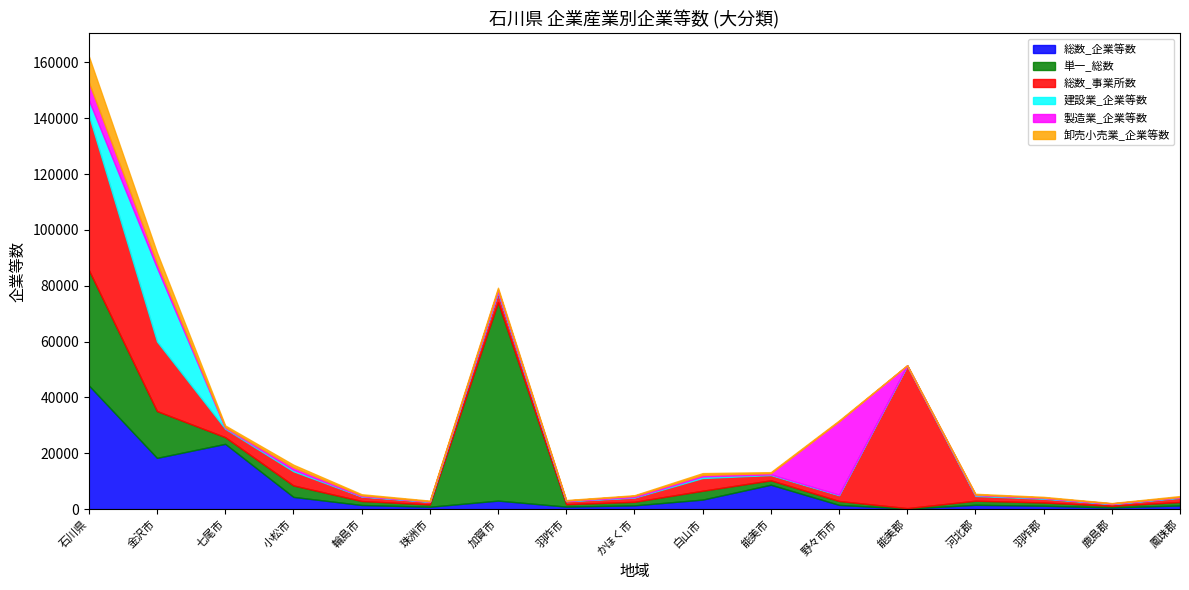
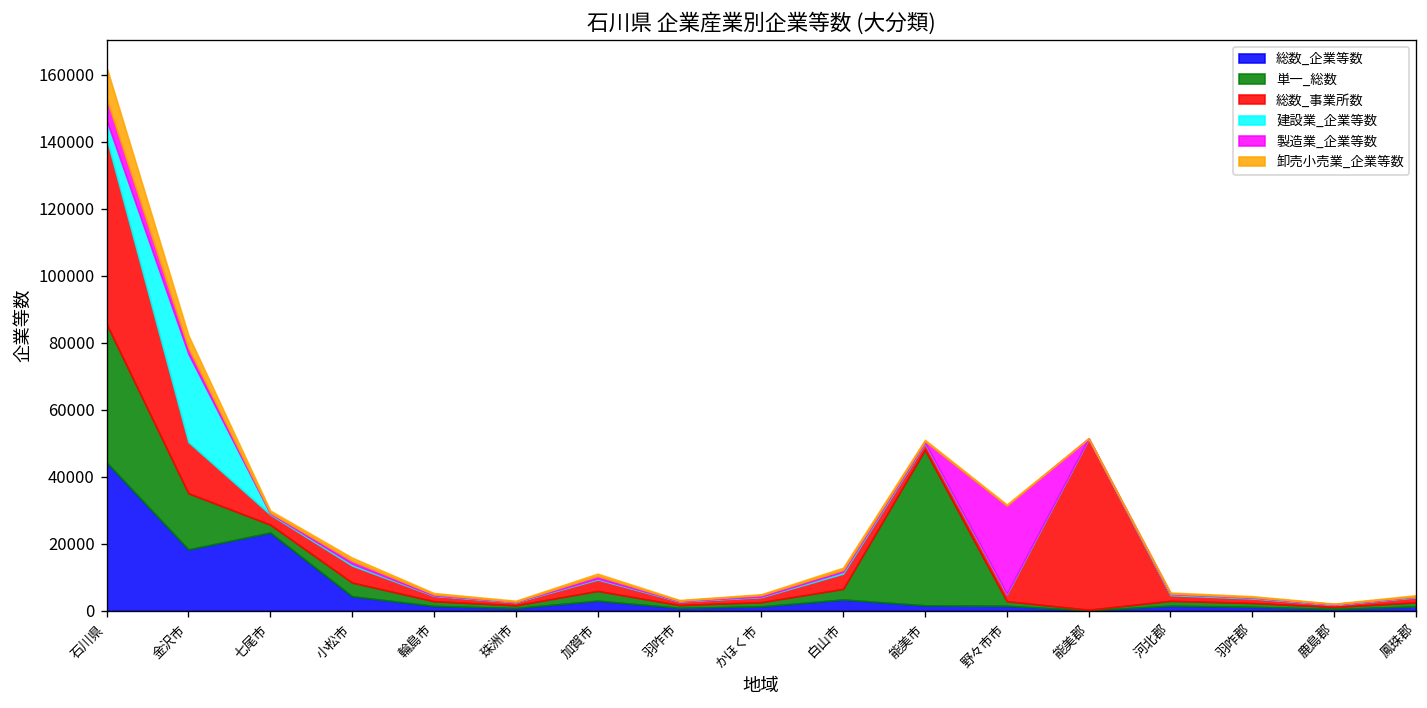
総数_事業所数, 金沢市: 25000 -> 15000
単一_総数, 加賀市: 71000 -> 3000
総数_企業等数, 能美市: 9000 -> 2000
単一_総数, 能美市: 2000 -> 46000
